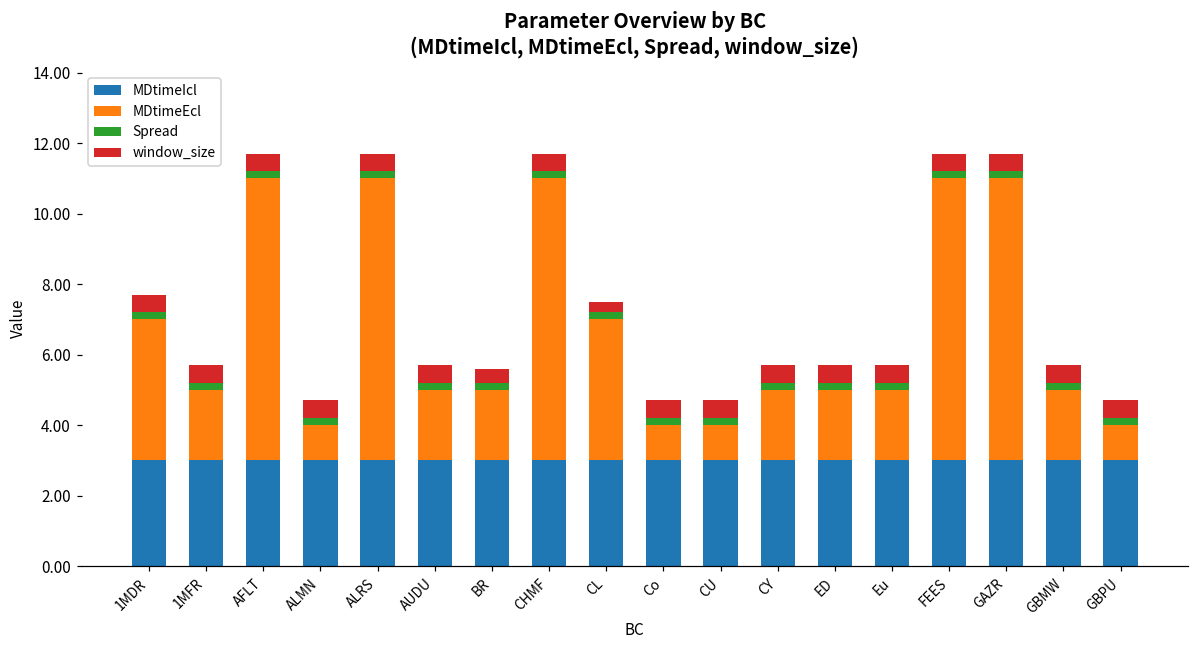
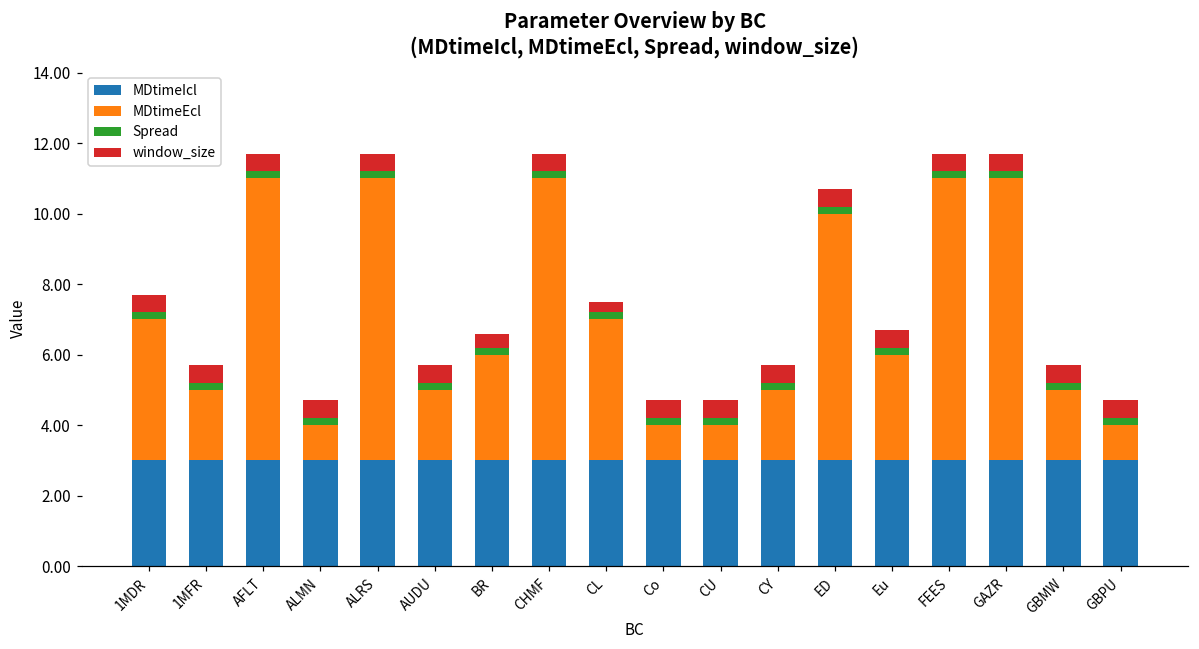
MDtimeEcl, BR: 2 -> 3
MDtimeEcl, ED: 2 -> 7
MDtimeEcl, Eu: 2 -> 3
